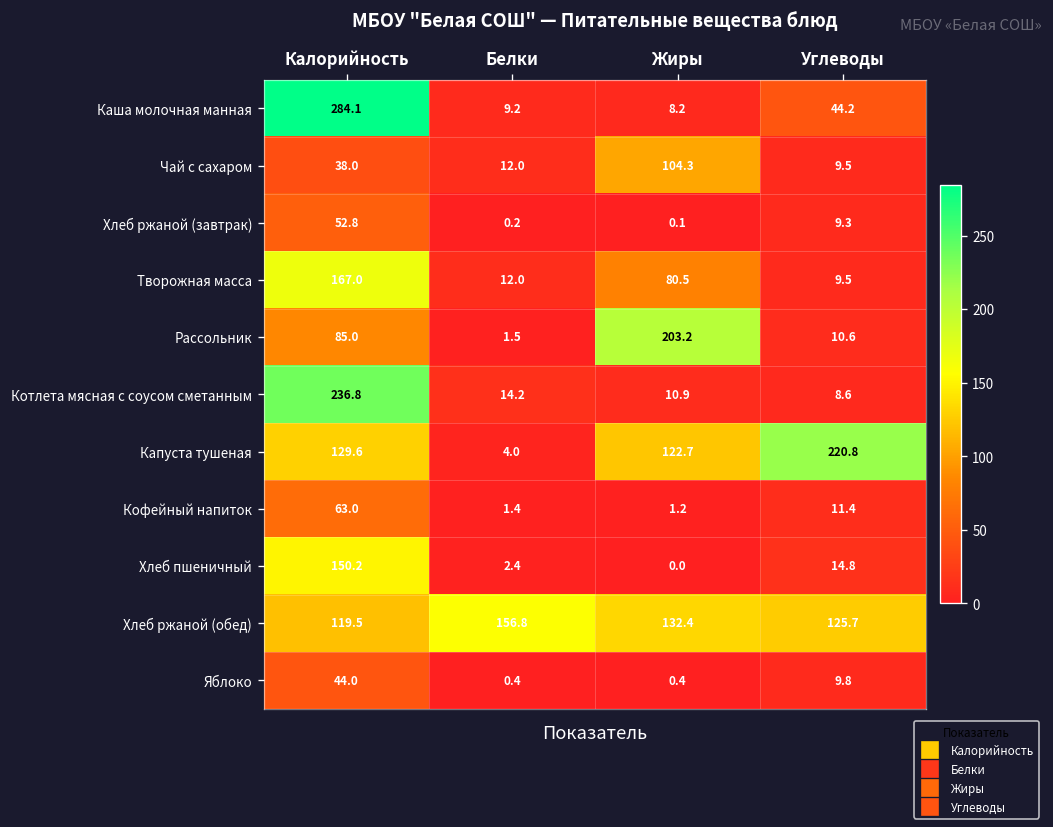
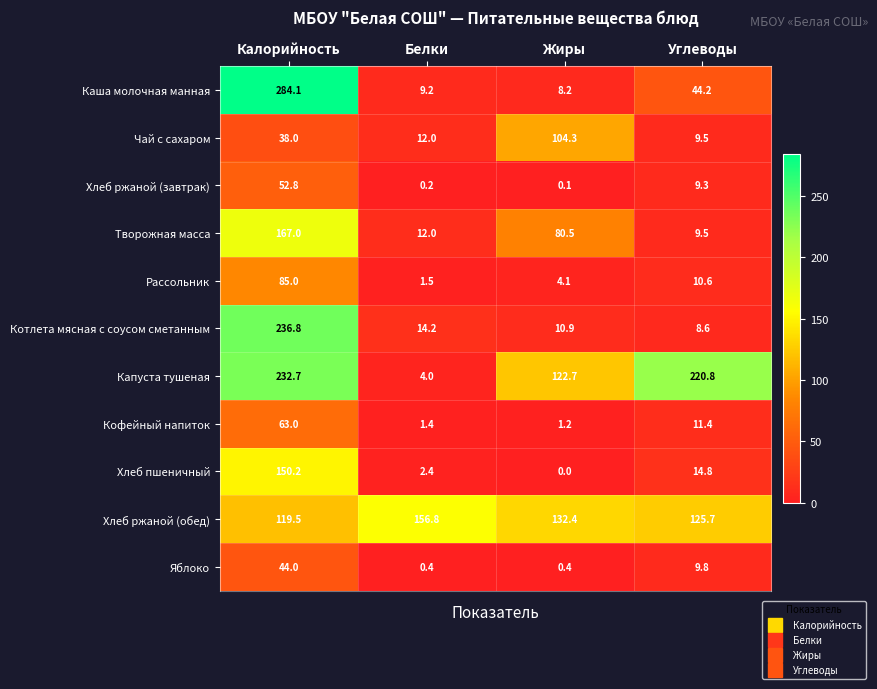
Рассольник, Жиры: 203.2 -> 4.1
Капуста тушеная, Калорийность: 129.6 -> 232.7
